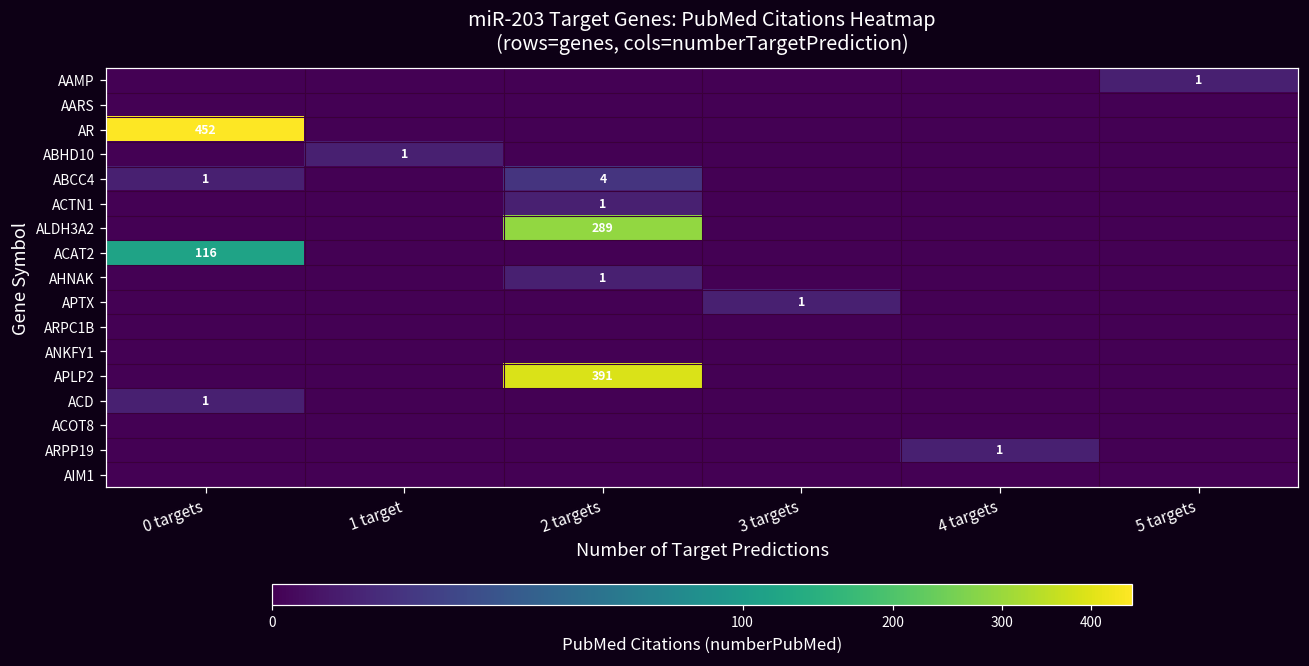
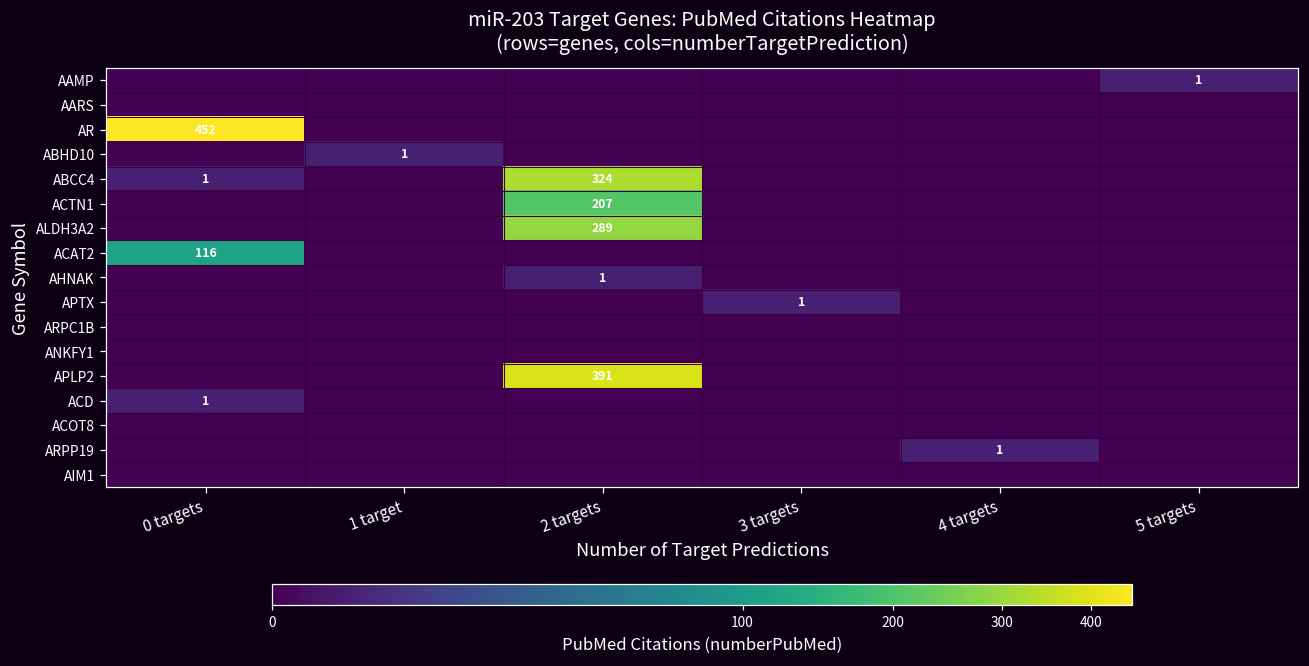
ABCC4, 2 targets: 4 -> 324
ACTN1, 2 targets: 1 -> 207
